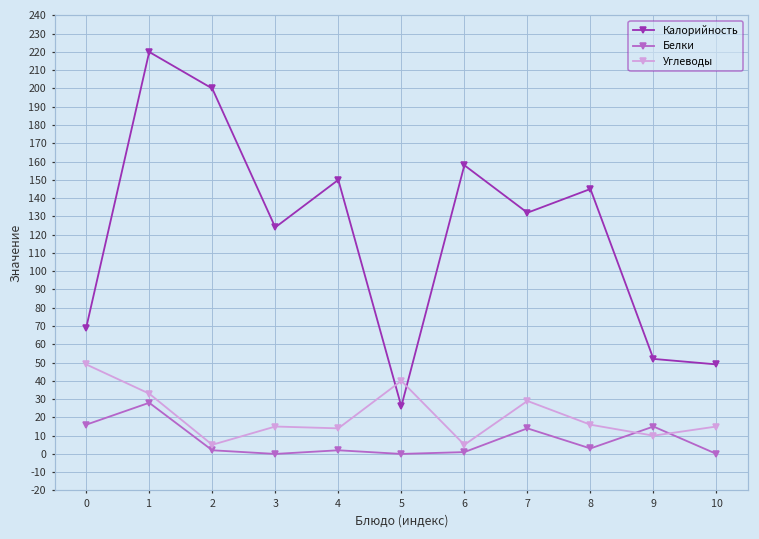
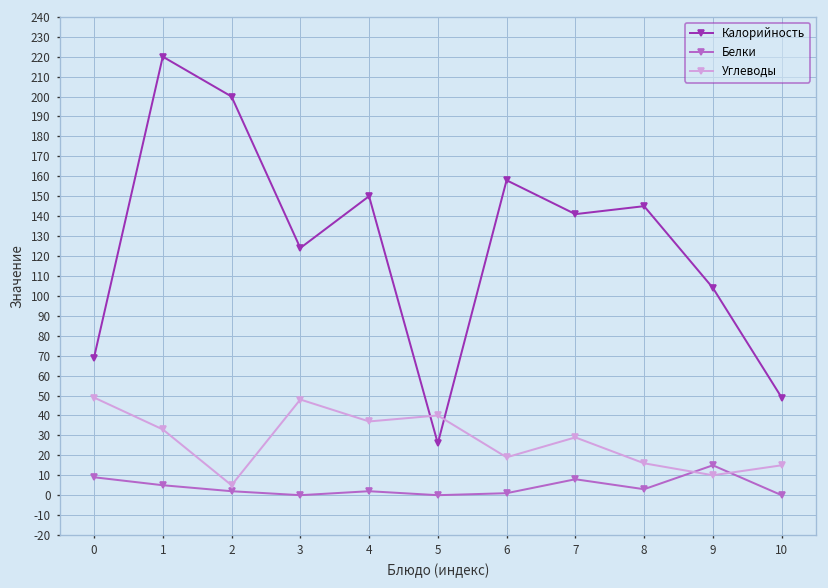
Белки, 0: 16 -> 9
Белки, 1: 28 -> 5
Углеводы, 3: 15 -> 48
Углеводы, 4: 14 -> 37
Углеводы, 6: 5 -> 19
Калорийность, 7: 132 -> 141
Белки, 7: 14 -> 8
Калорийность, 9: 52 -> 104
